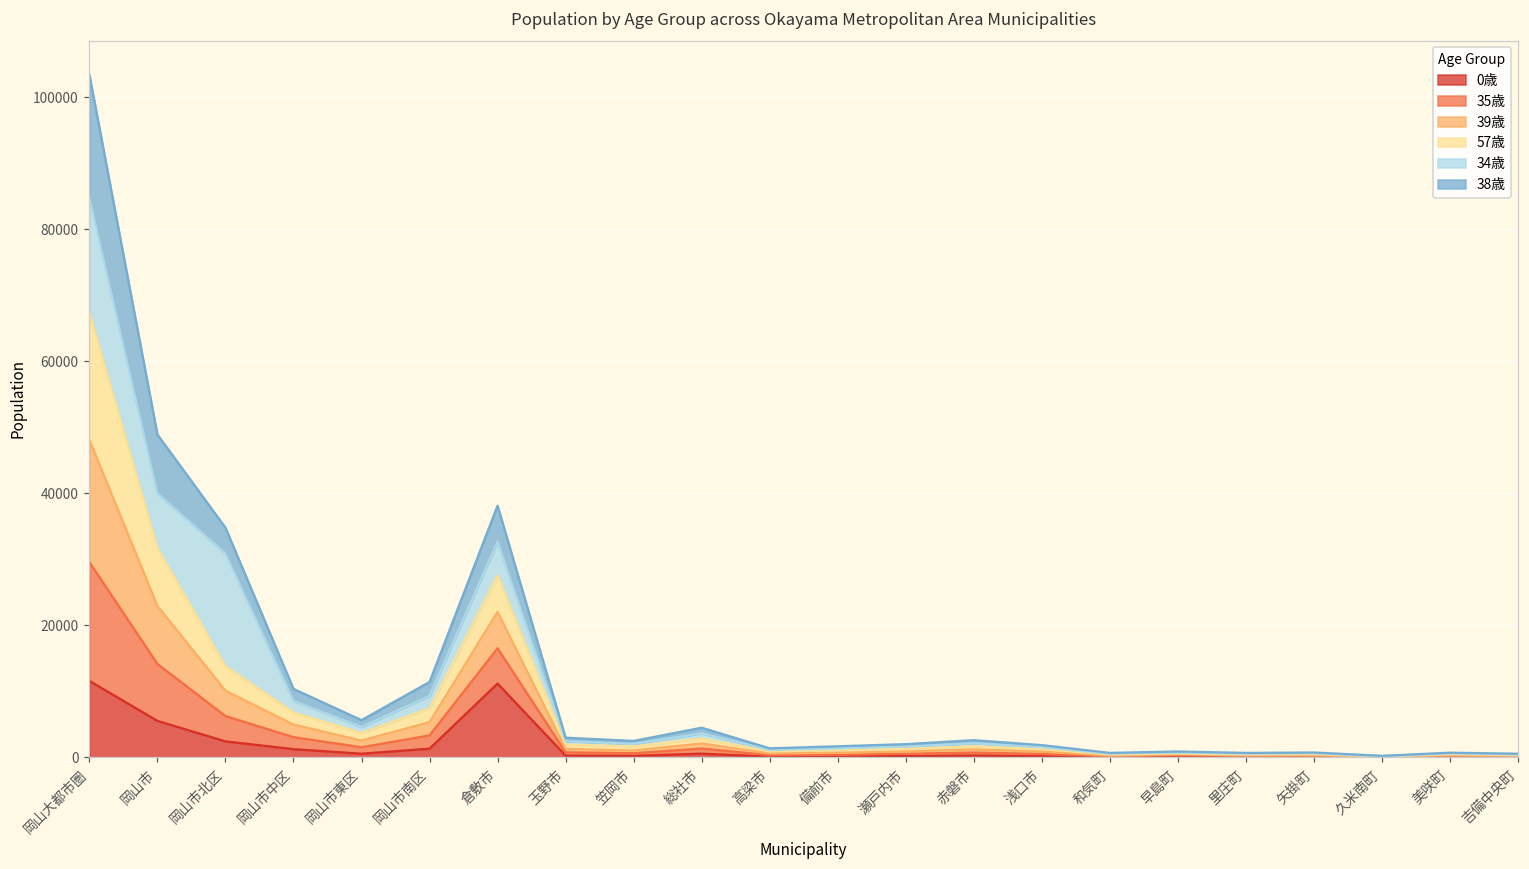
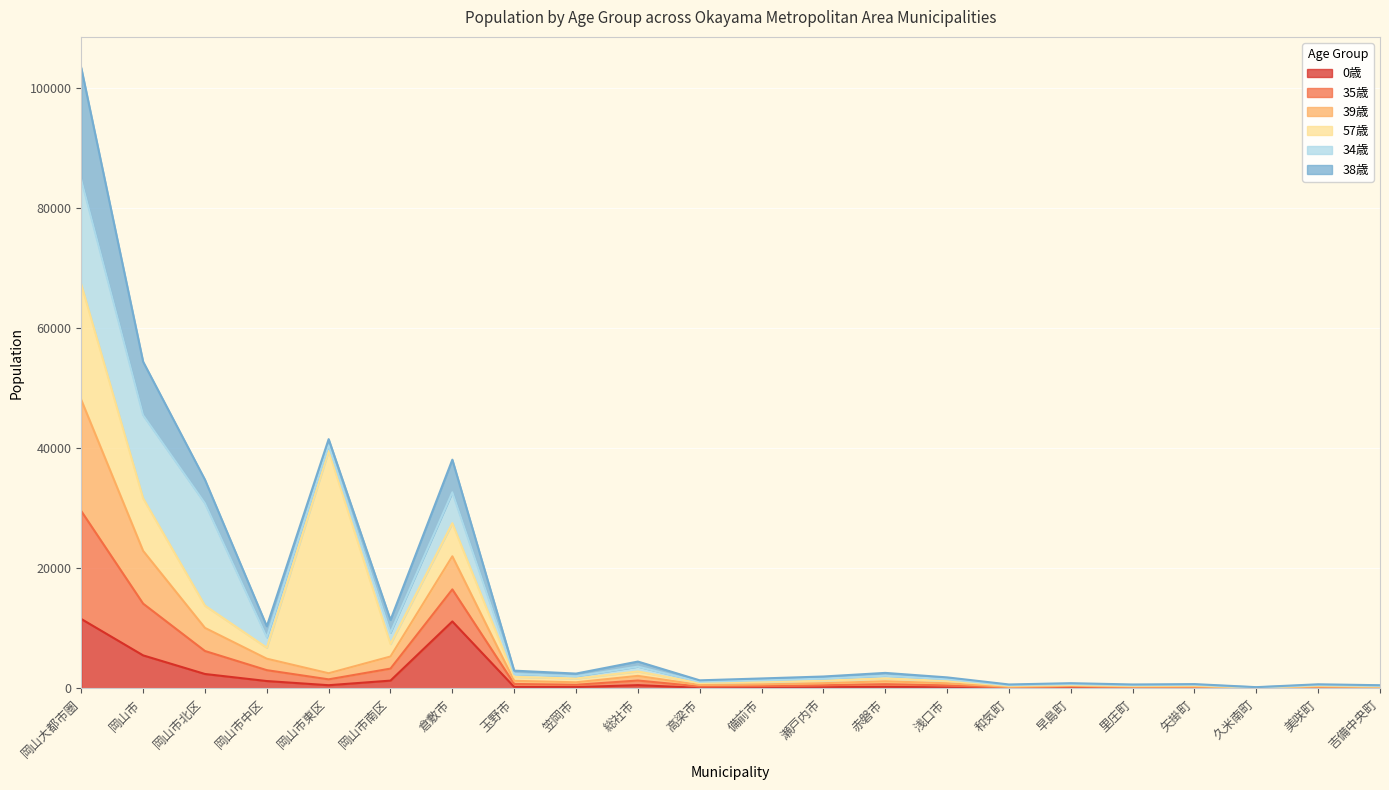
34歳, 岡山市: 8000 -> 14000
57歳, 岡山市東区: 1000 -> 37000
